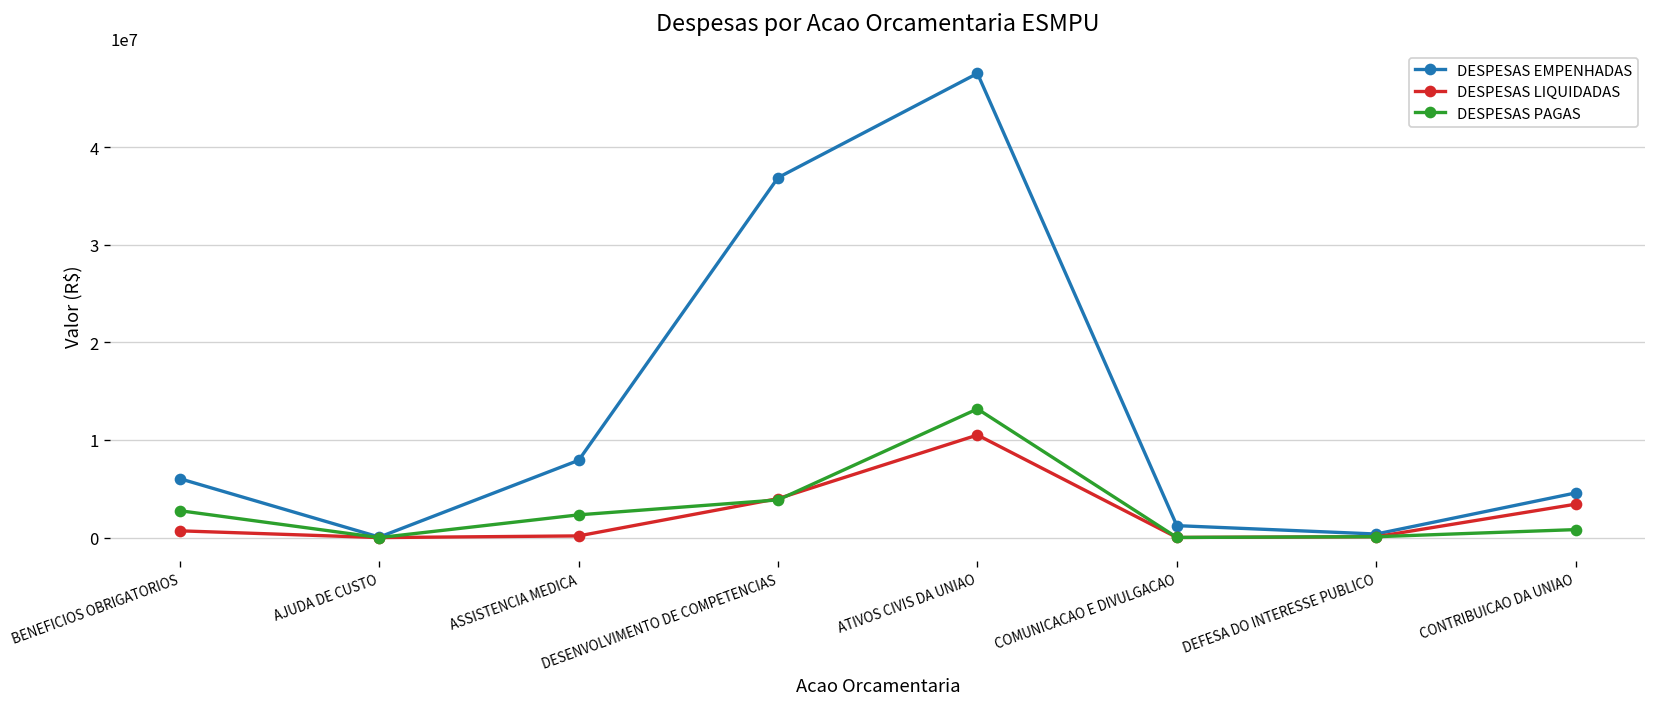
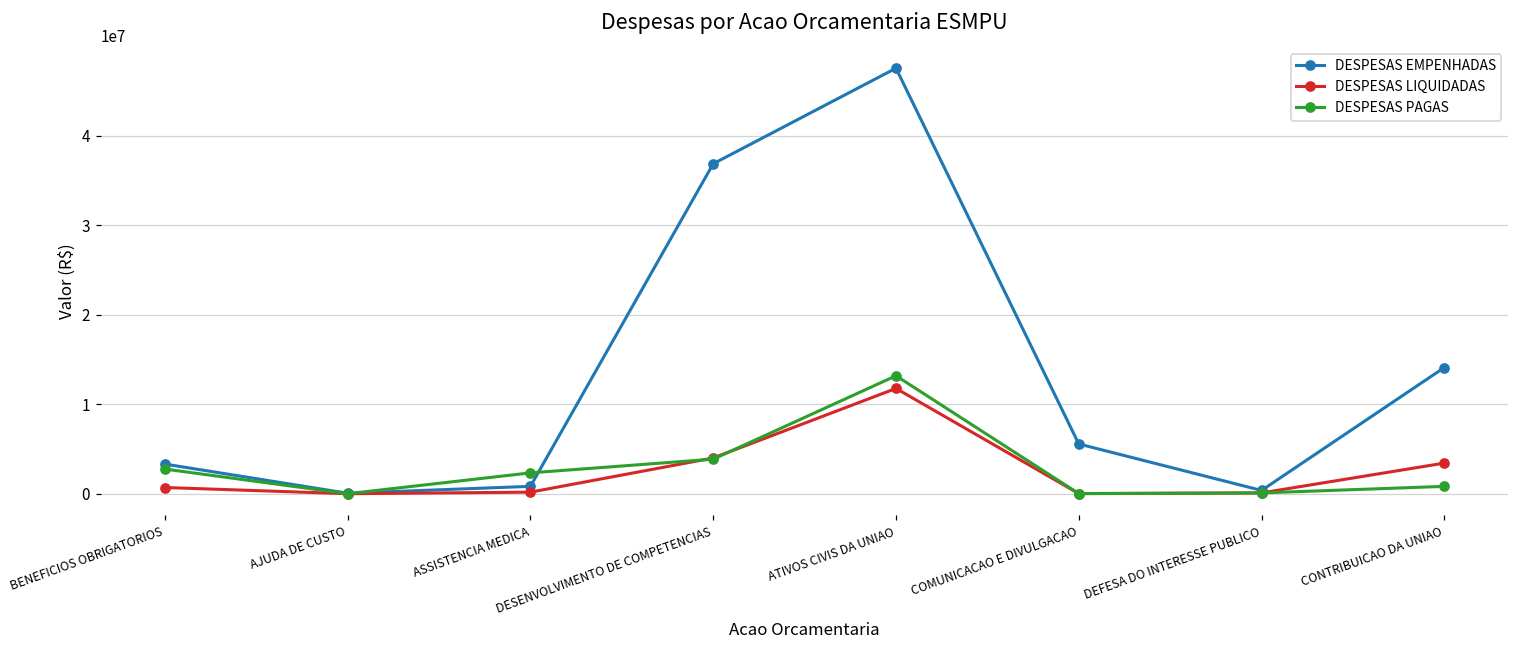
DESPESAS EMPENHADAS, BENEFICIOS OBRIGATORIOS: 6000000 -> 3000000
DESPESAS EMPENHADAS, ASSISTENCIA MEDICA: 8000000 -> 1000000
DESPESAS LIQUIDADAS, ATIVOS CIVIS DA UNIAO: 11000000 -> 12000000
DESPESAS EMPENHADAS, COMUNICACAO E DIVULGACAO: 1000000 -> 6000000
DESPESAS EMPENHADAS, CONTRIBUICAO DA UNIAO: 5000000 -> 14000000
